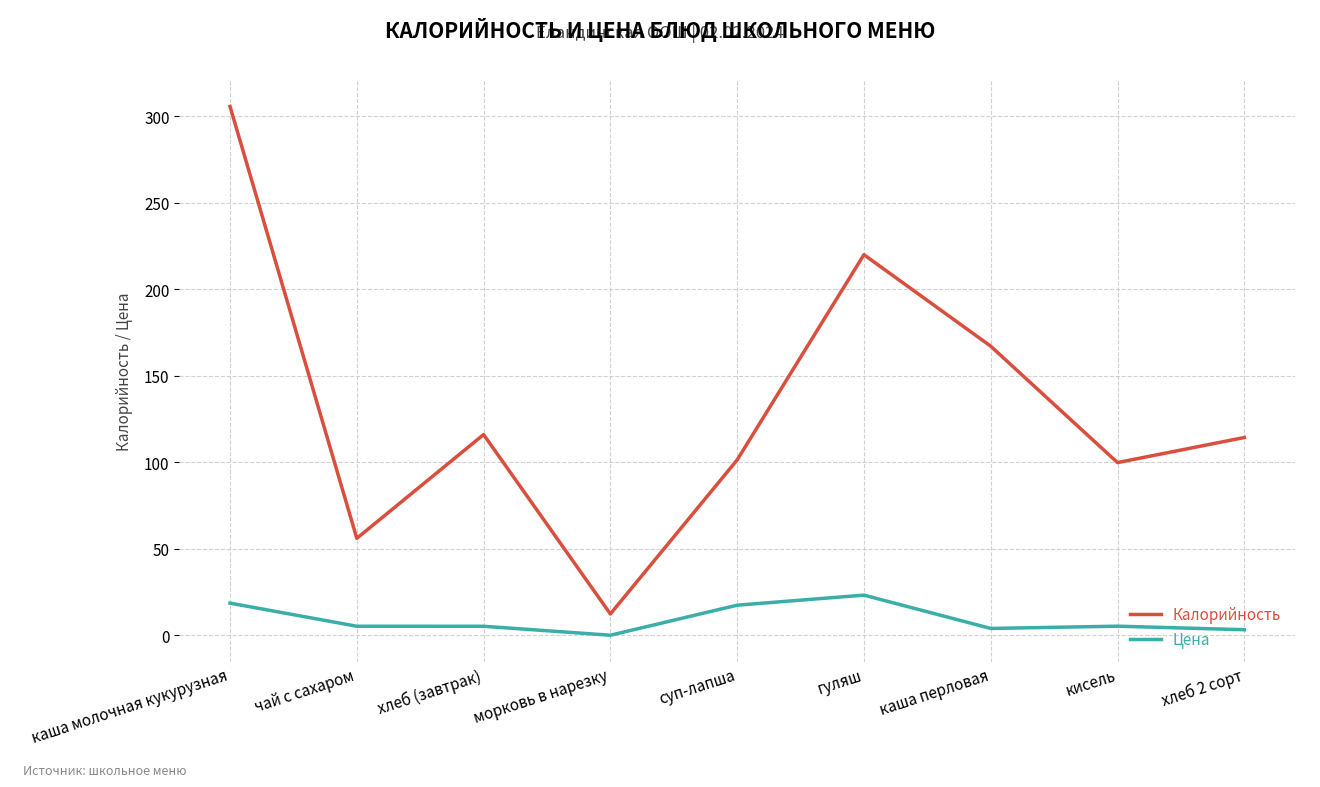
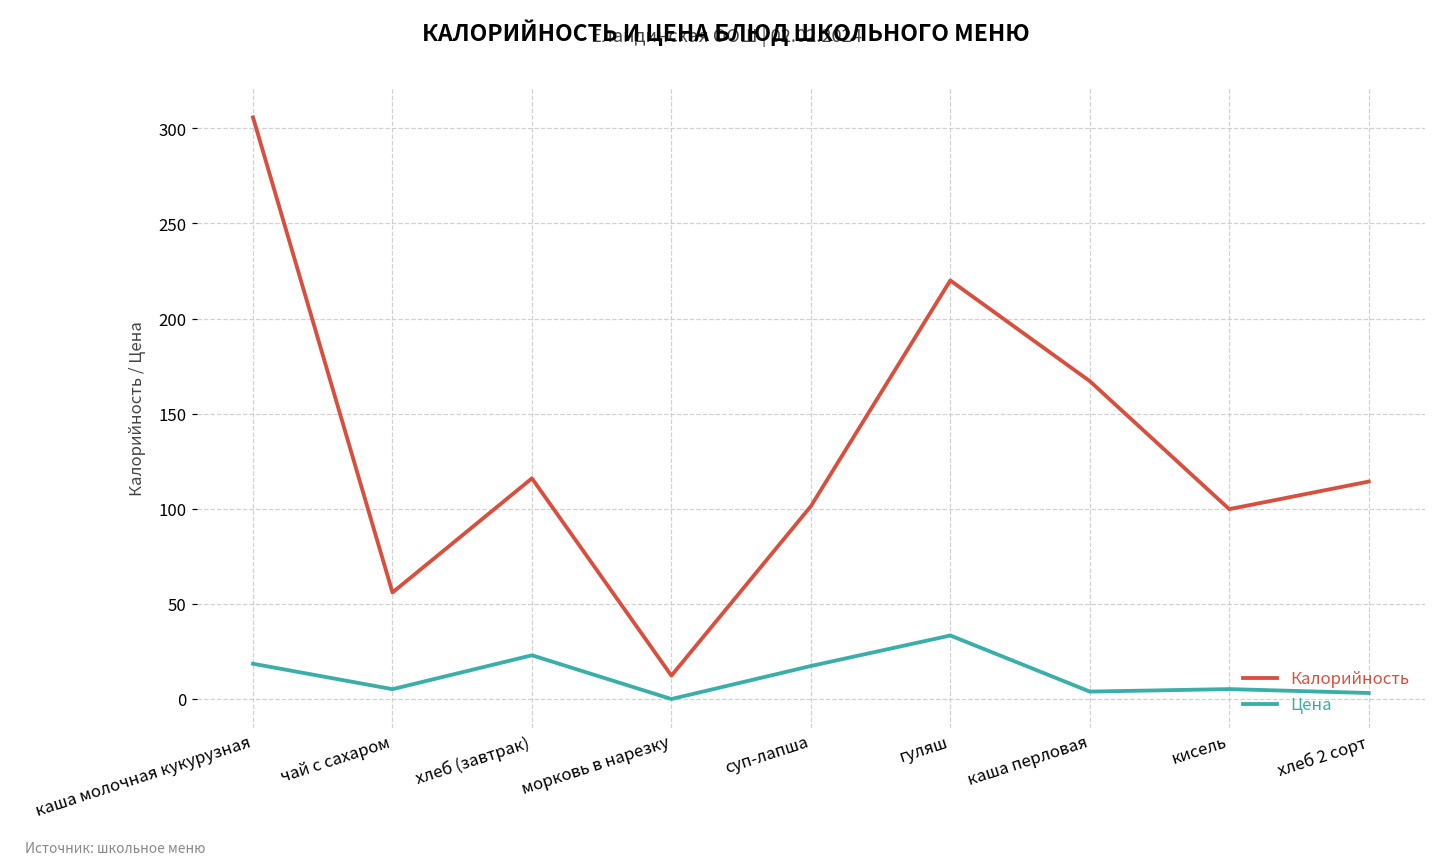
Цена, хлеб (завтрак): 5 -> 23
Цена, гуляш: 23 -> 33
